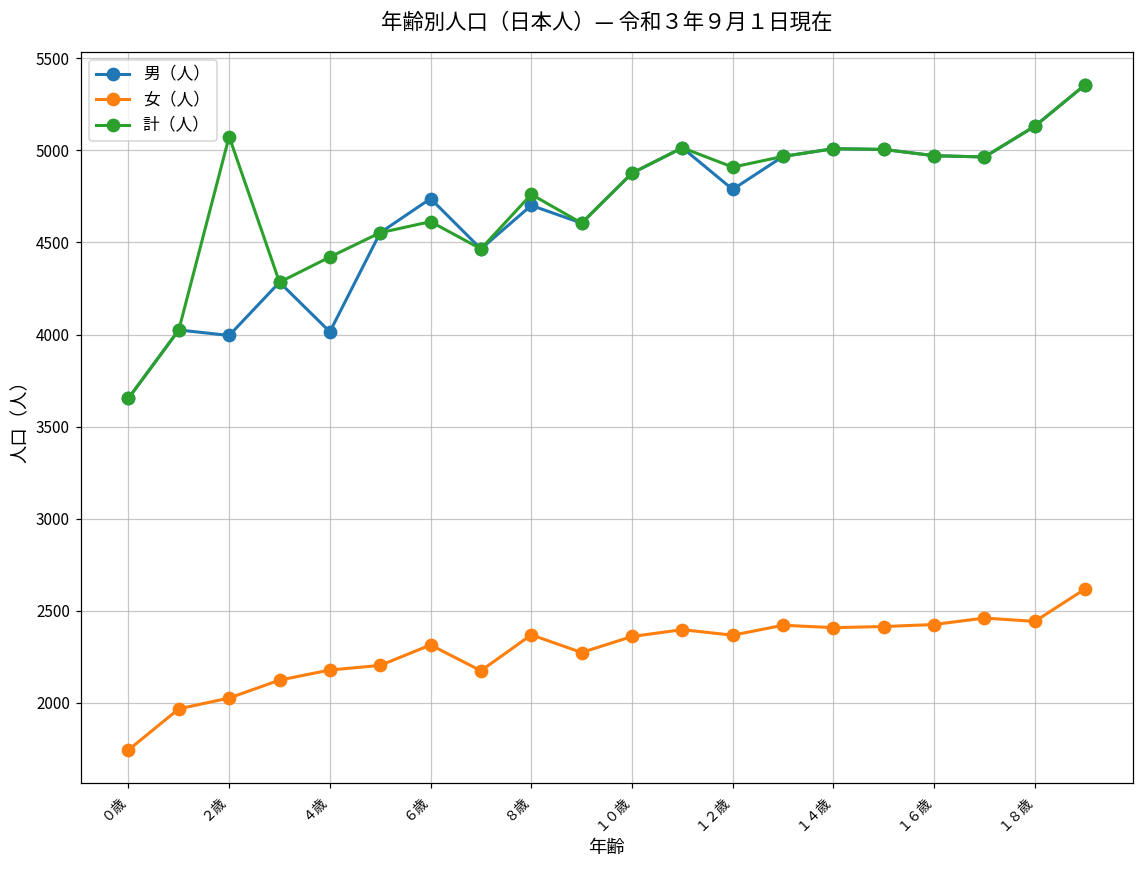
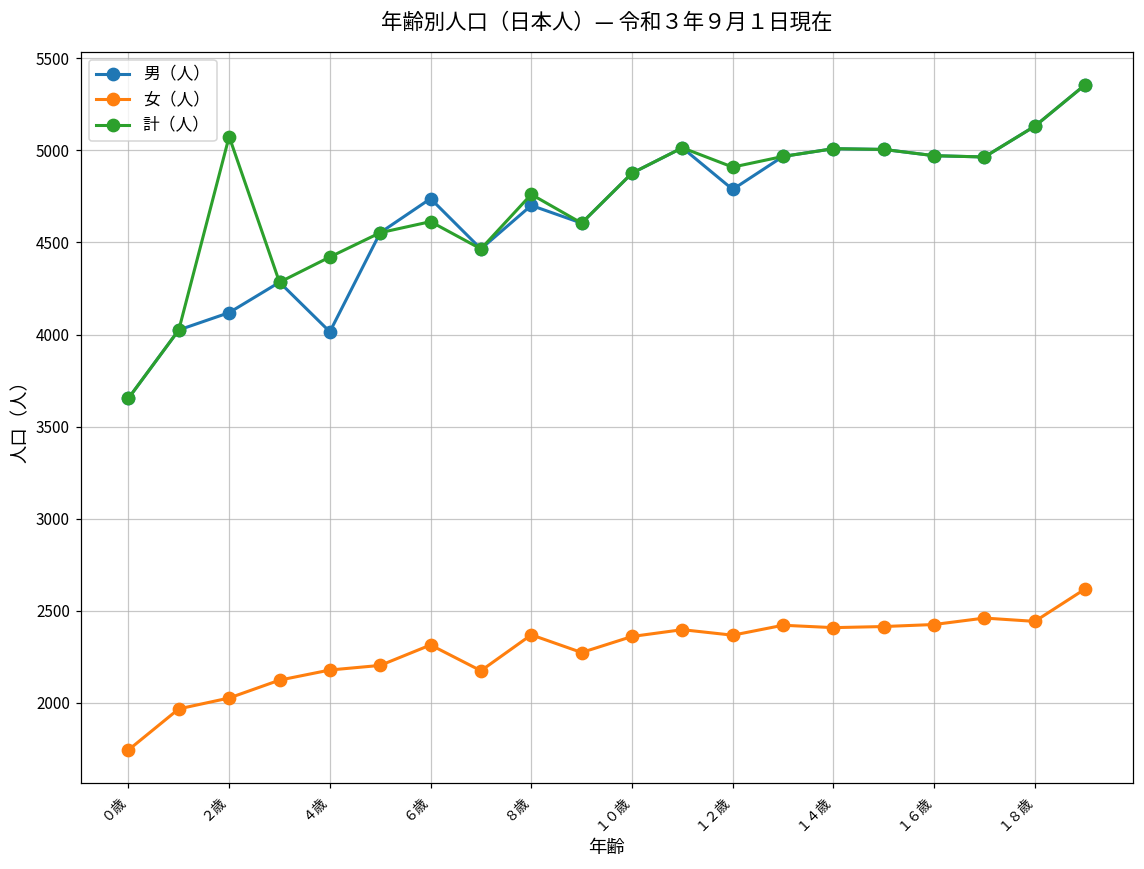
男（人）, ２歳: 4000 -> 4120
